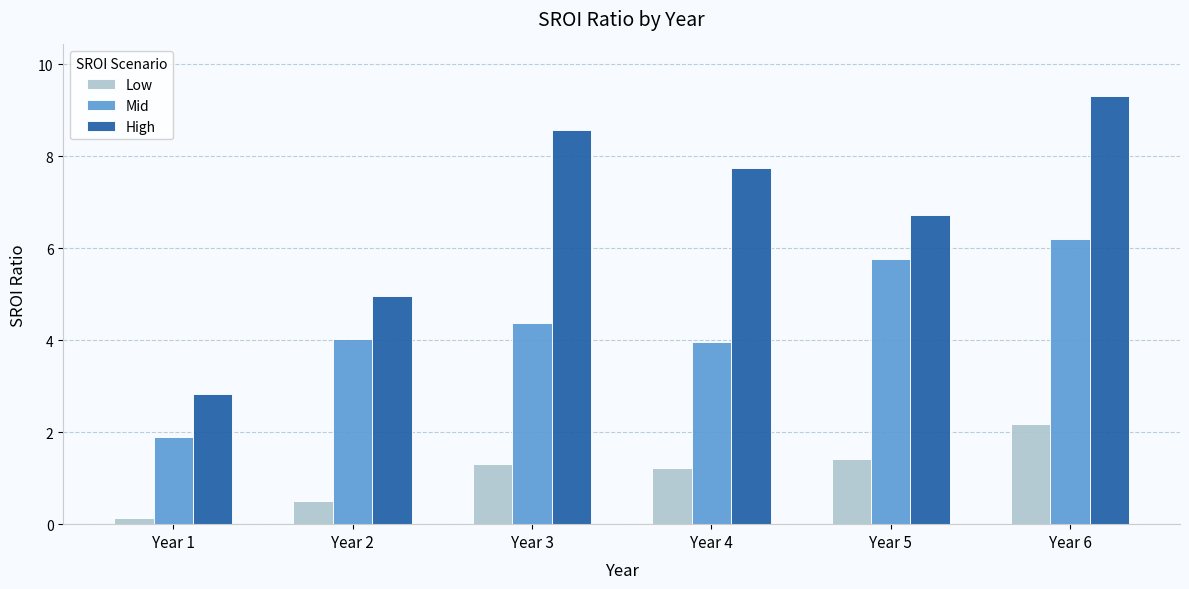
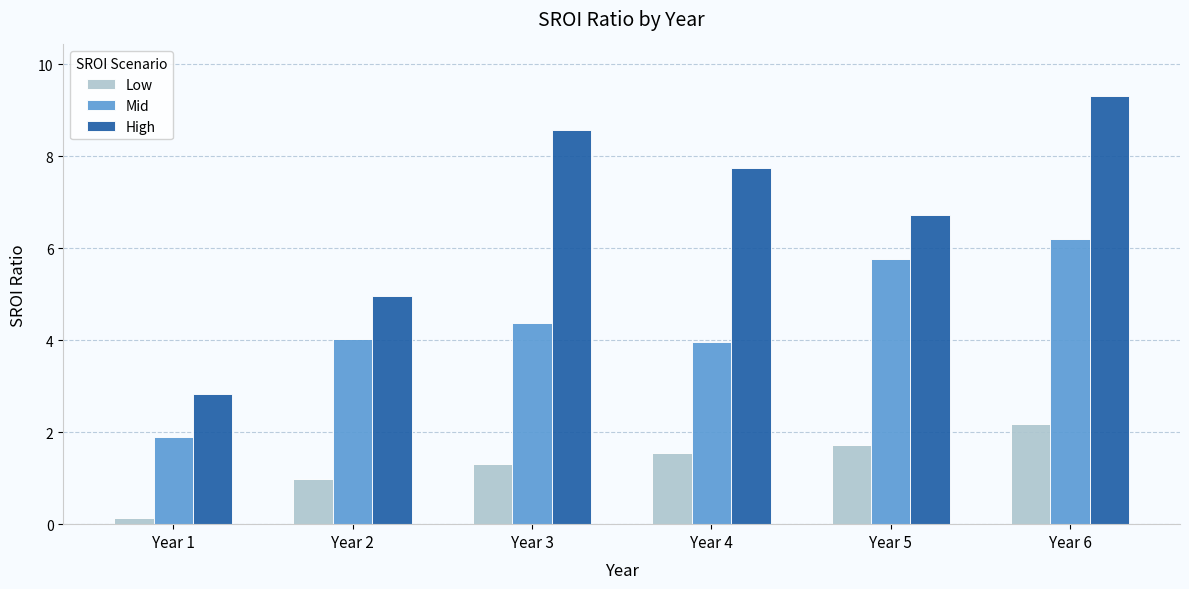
Low, Year 2: 0.5 -> 1.0
Low, Year 4: 1.2 -> 1.5
Low, Year 5: 1.4 -> 1.7
